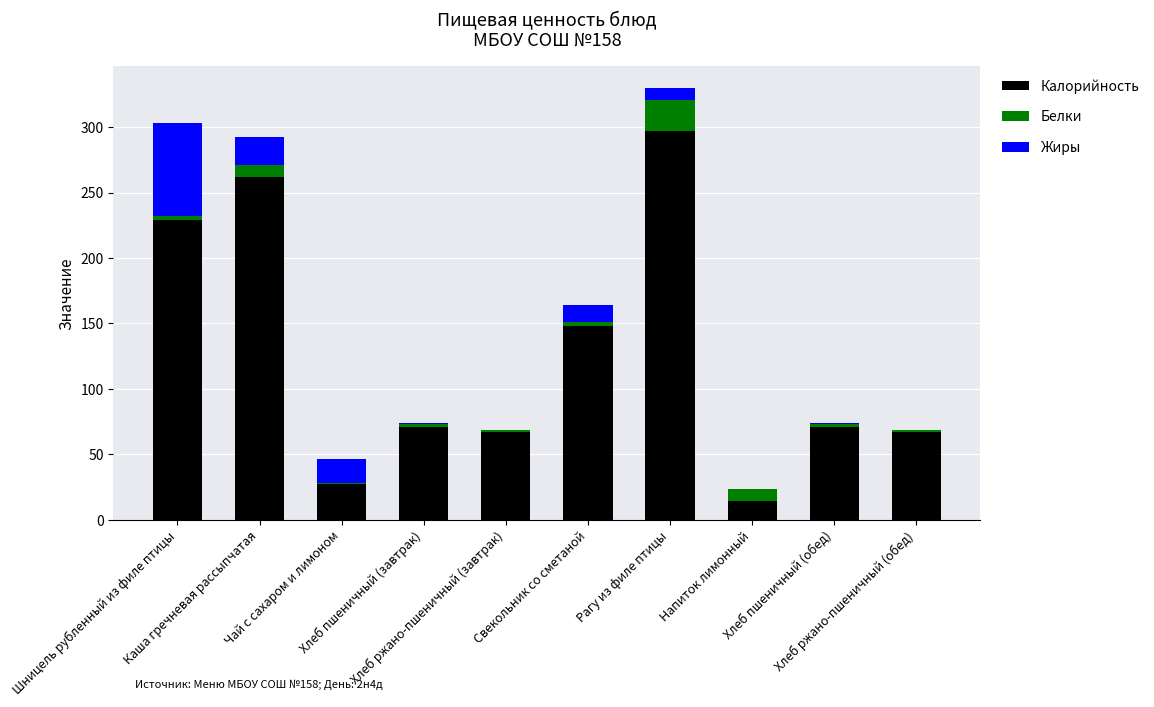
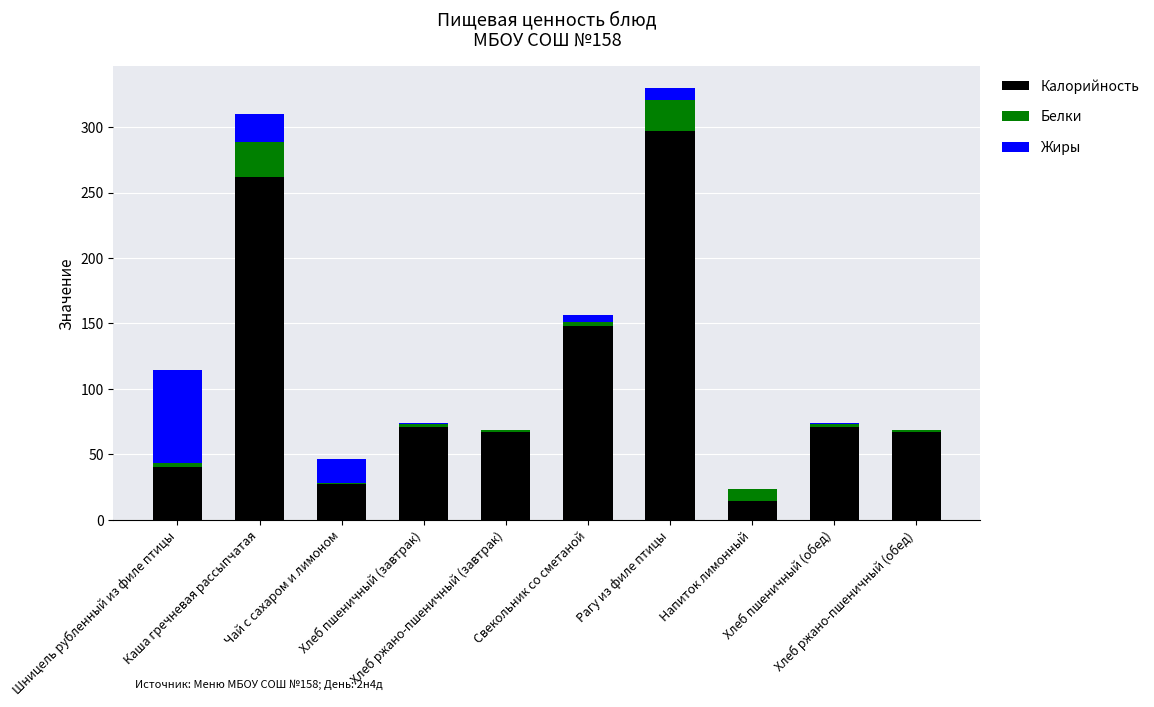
Калорийность, Шницель рубленный из филе птицы: 229 -> 40
Белки, Каша гречневая рассыпчатая: 9 -> 27
Жиры, Свекольник со сметаной: 13 -> 6
